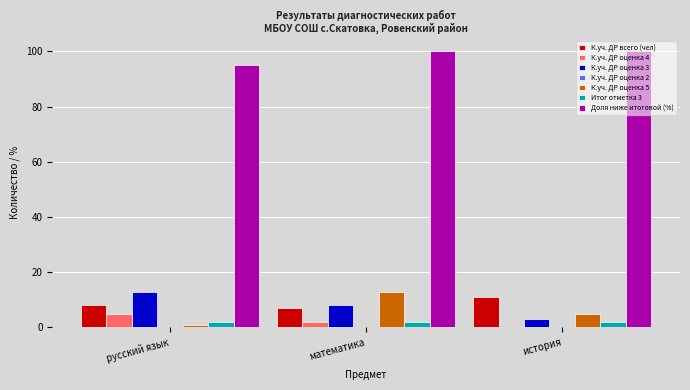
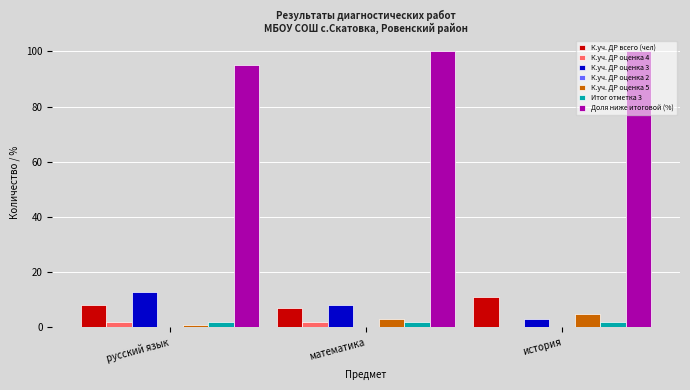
К.уч. ДР оценка 4, русский язык: 5 -> 2
К.уч. ДР оценка 5, математика: 13 -> 3
